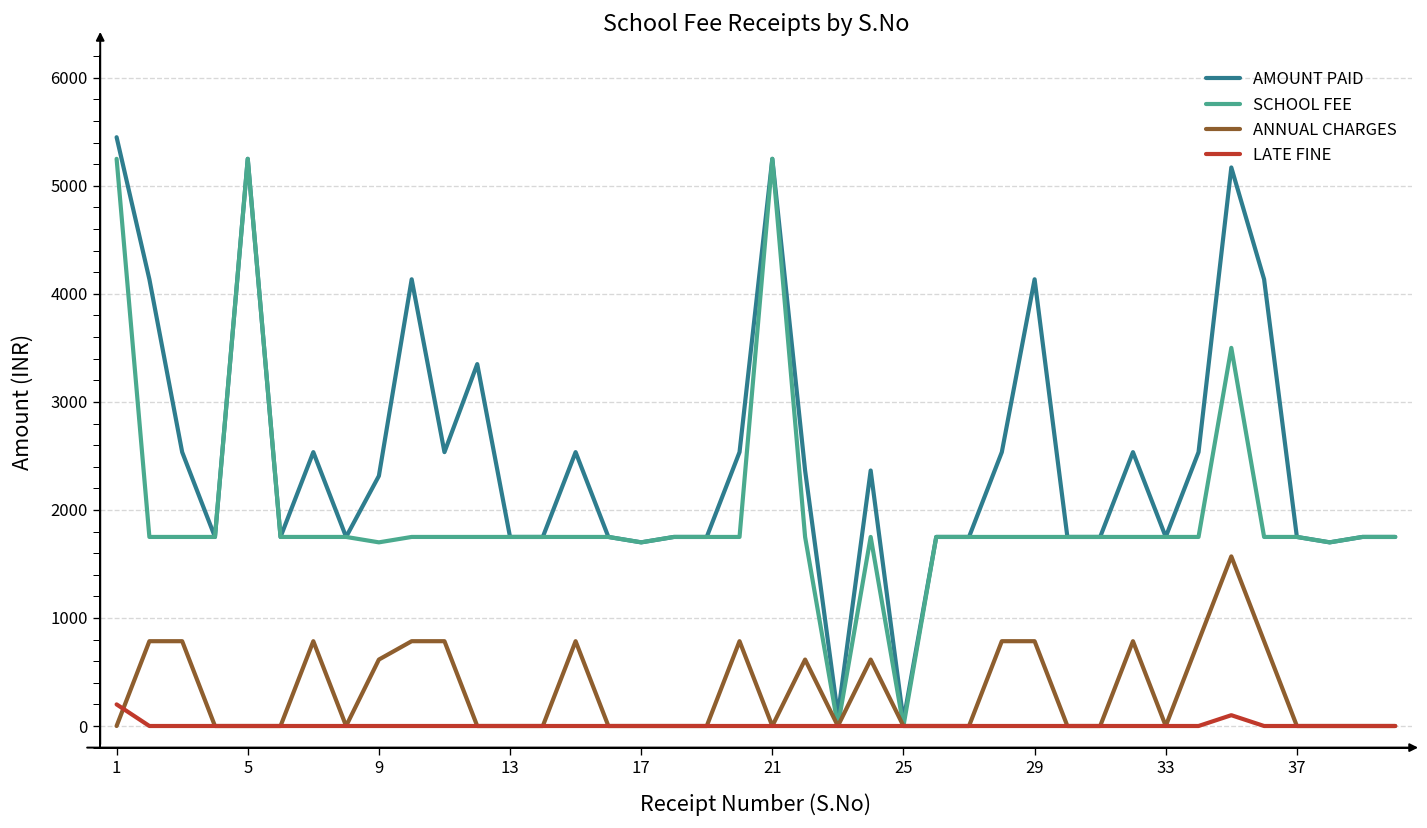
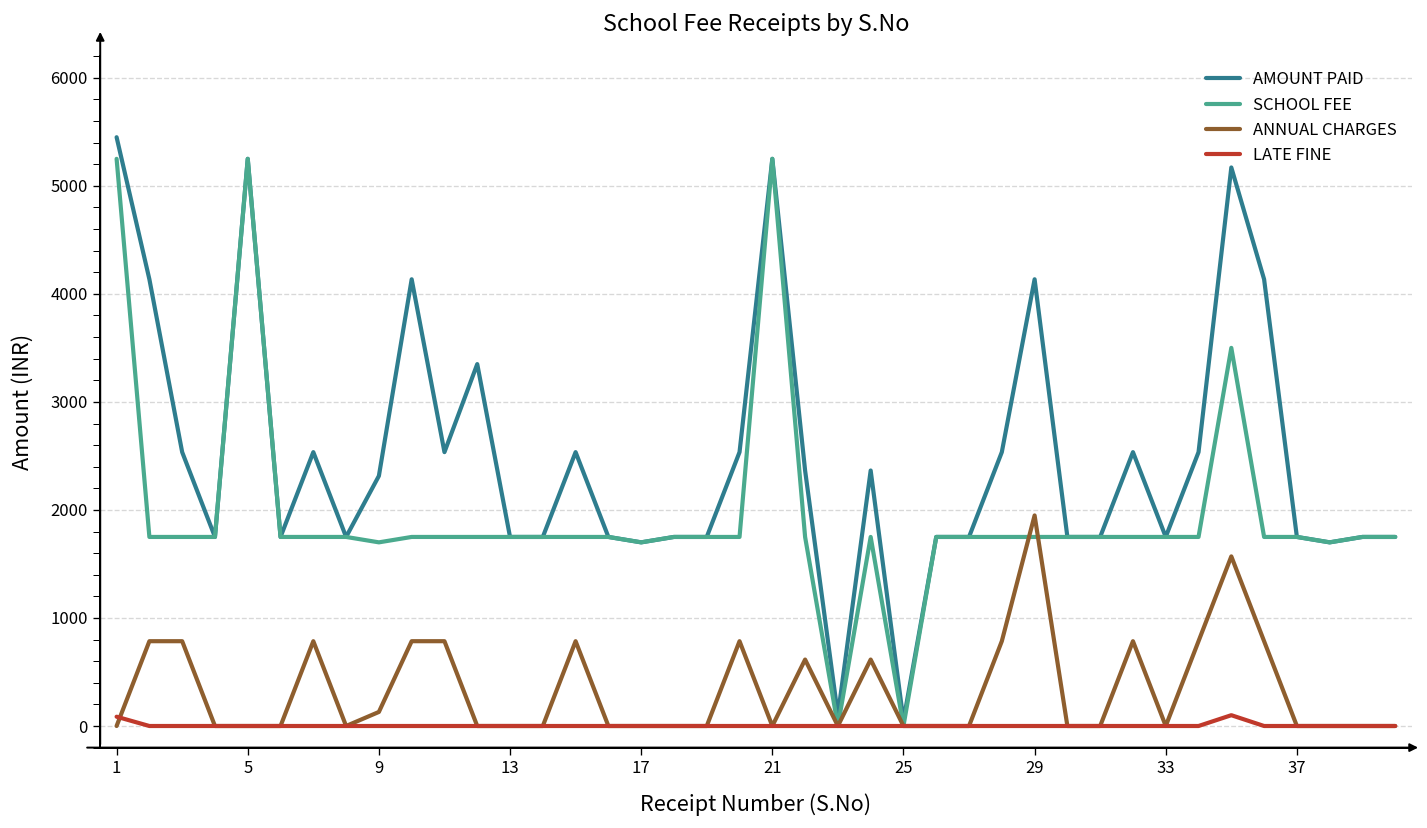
LATE FINE, 1: 200 -> 100
ANNUAL CHARGES, 9: 600 -> 100
ANNUAL CHARGES, 29: 800 -> 1900
